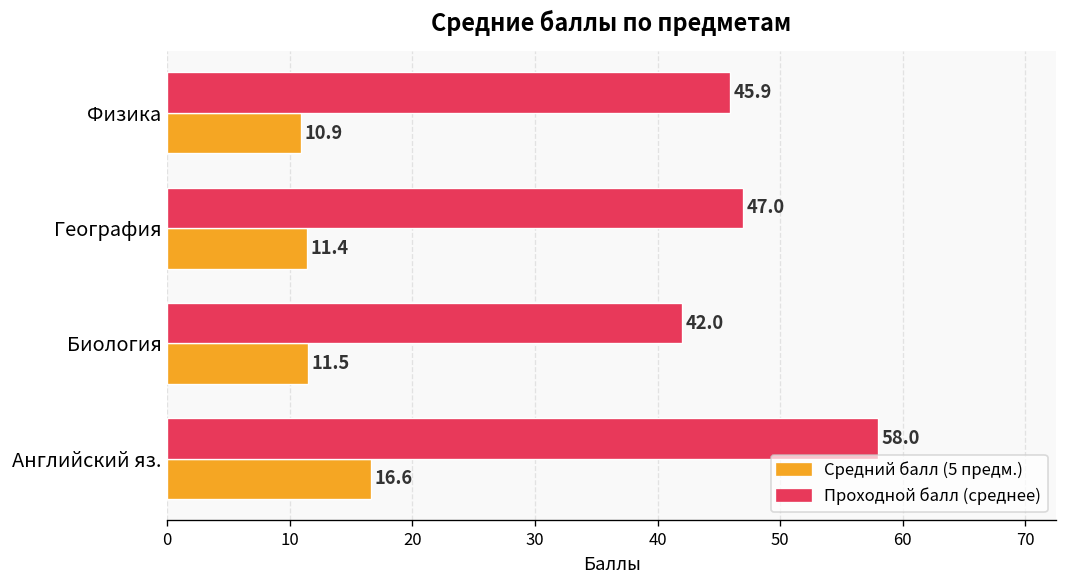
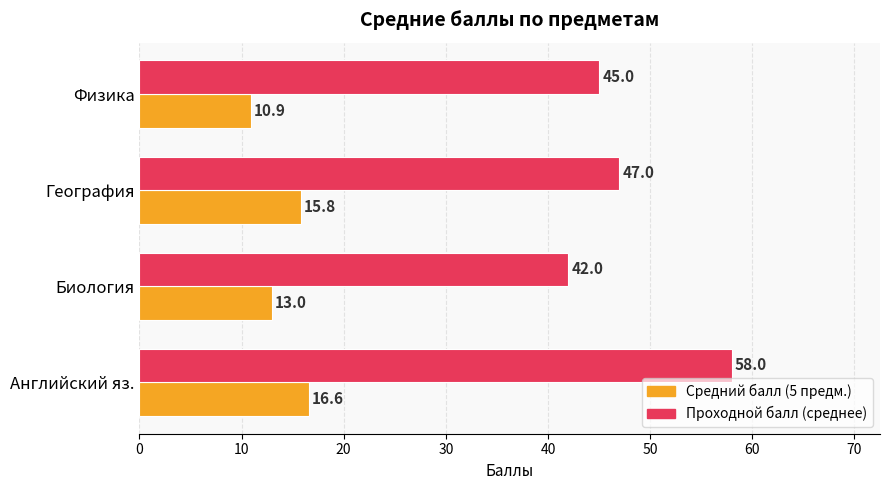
Проходной балл (среднее), Физика: 45.9 -> 45.0
Средний балл (5 предм.), География: 11.4 -> 15.8
Средний балл (5 предм.), Биология: 11.5 -> 13.0
